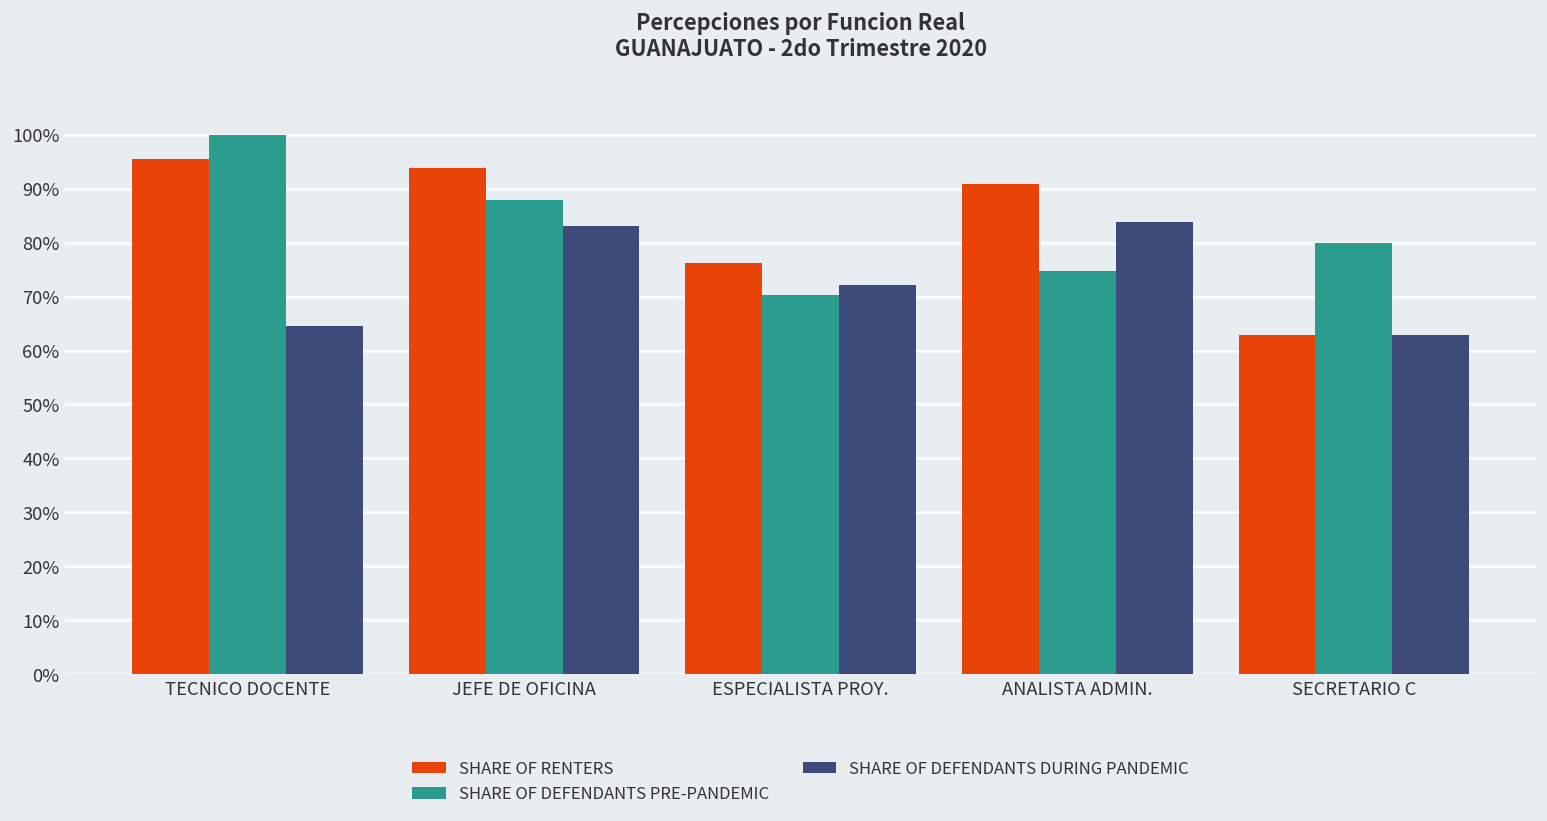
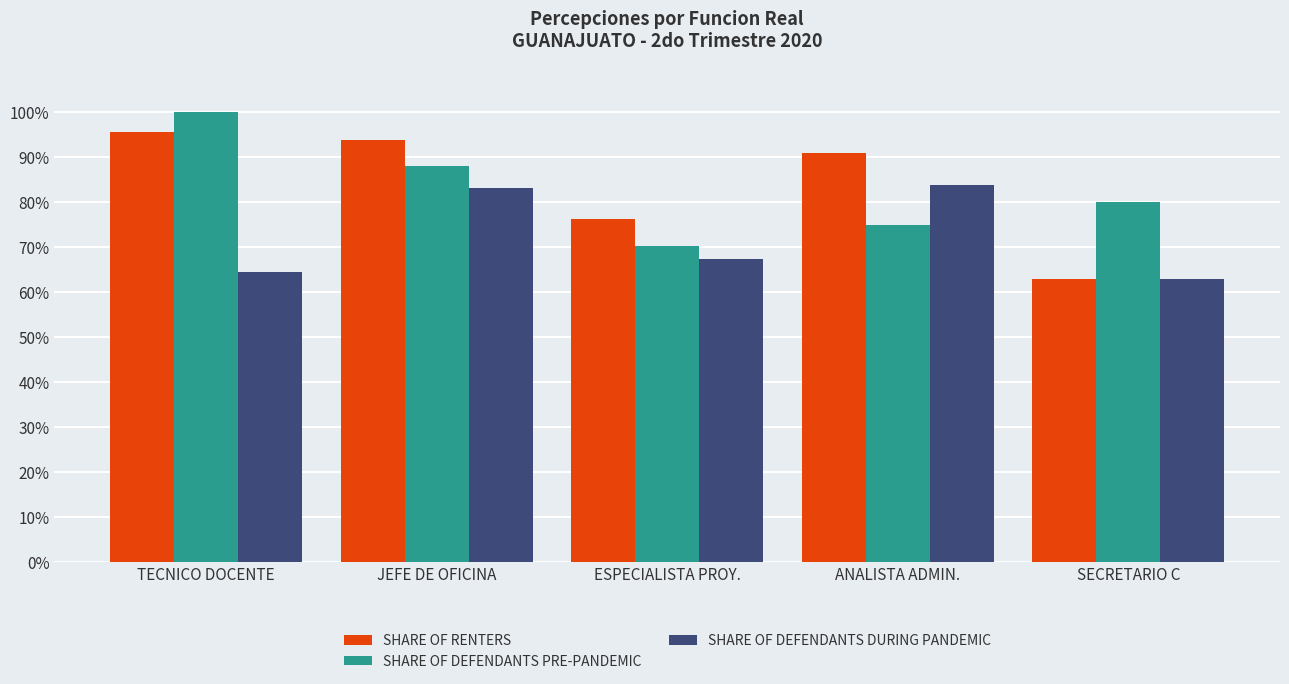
SHARE OF DEFENDANTS DURING PANDEMIC, ESPECIALISTA PROY.: 72% -> 67%
